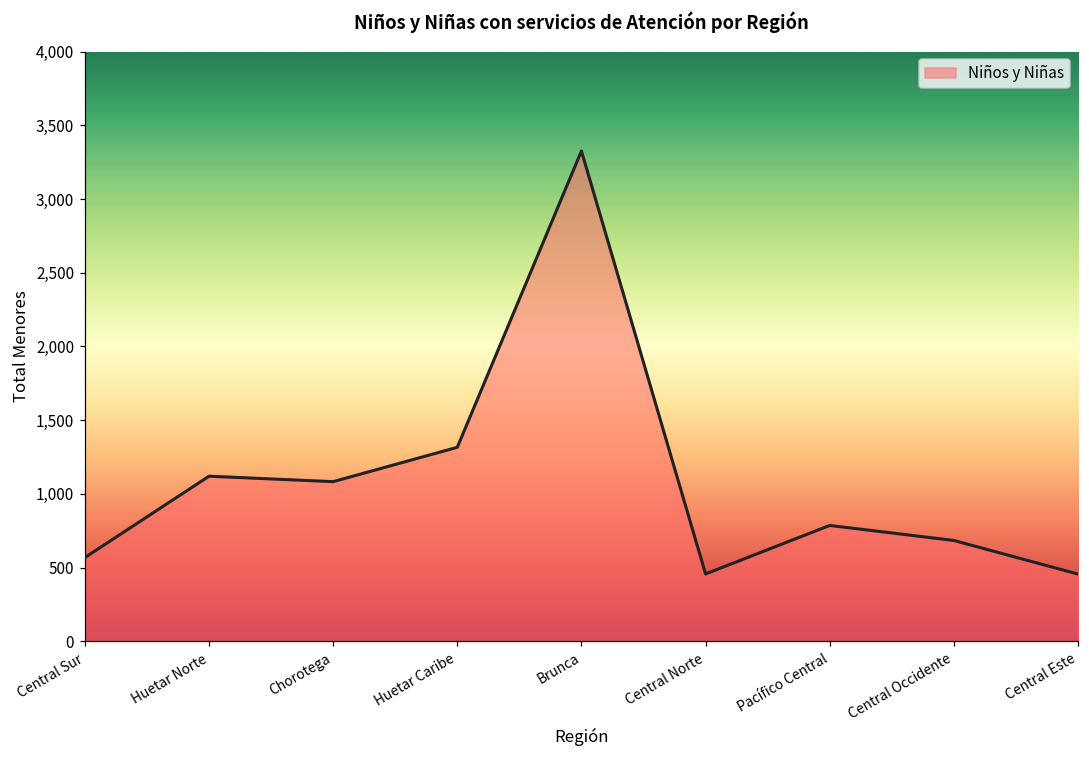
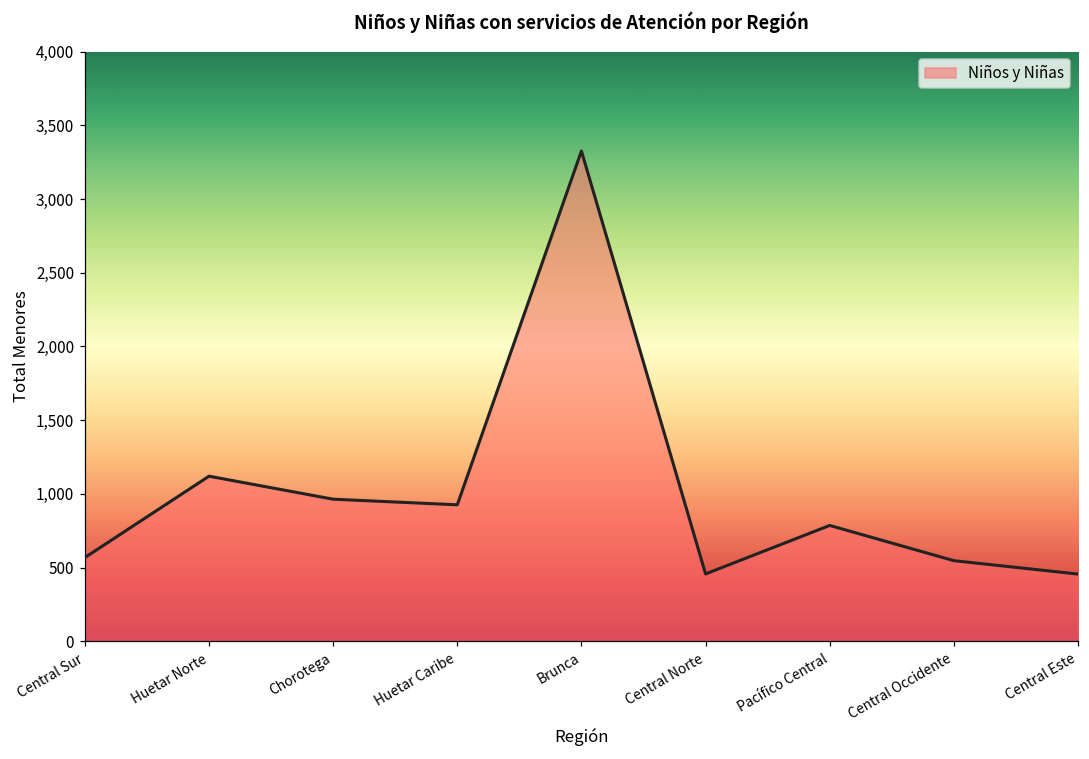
Chorotega: 1,080 -> 960
Huetar Caribe: 1,320 -> 930
Central Occidente: 680 -> 550
